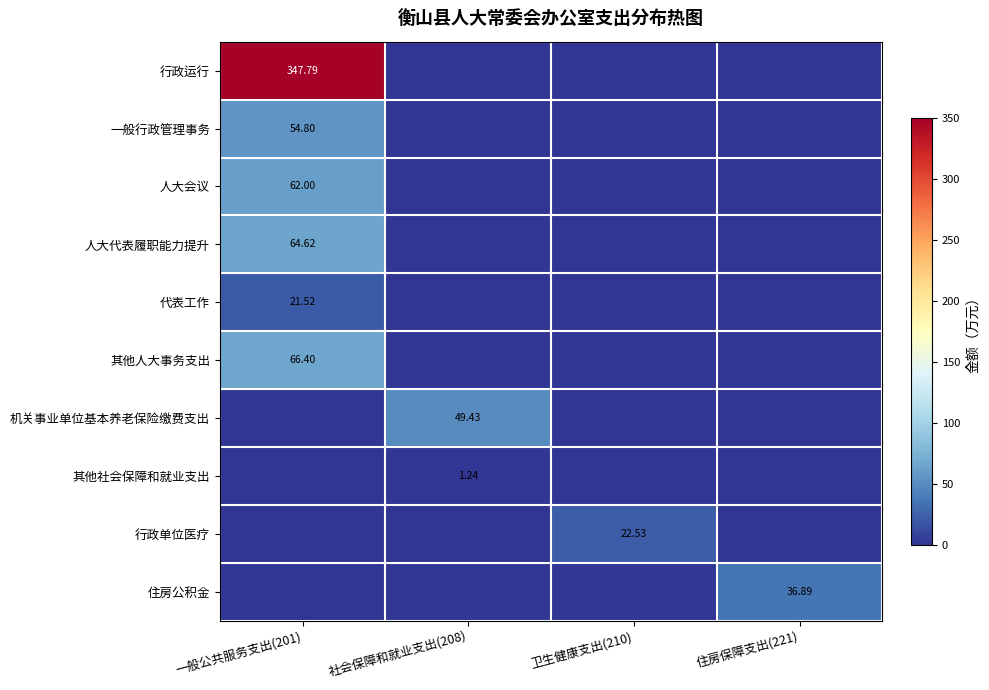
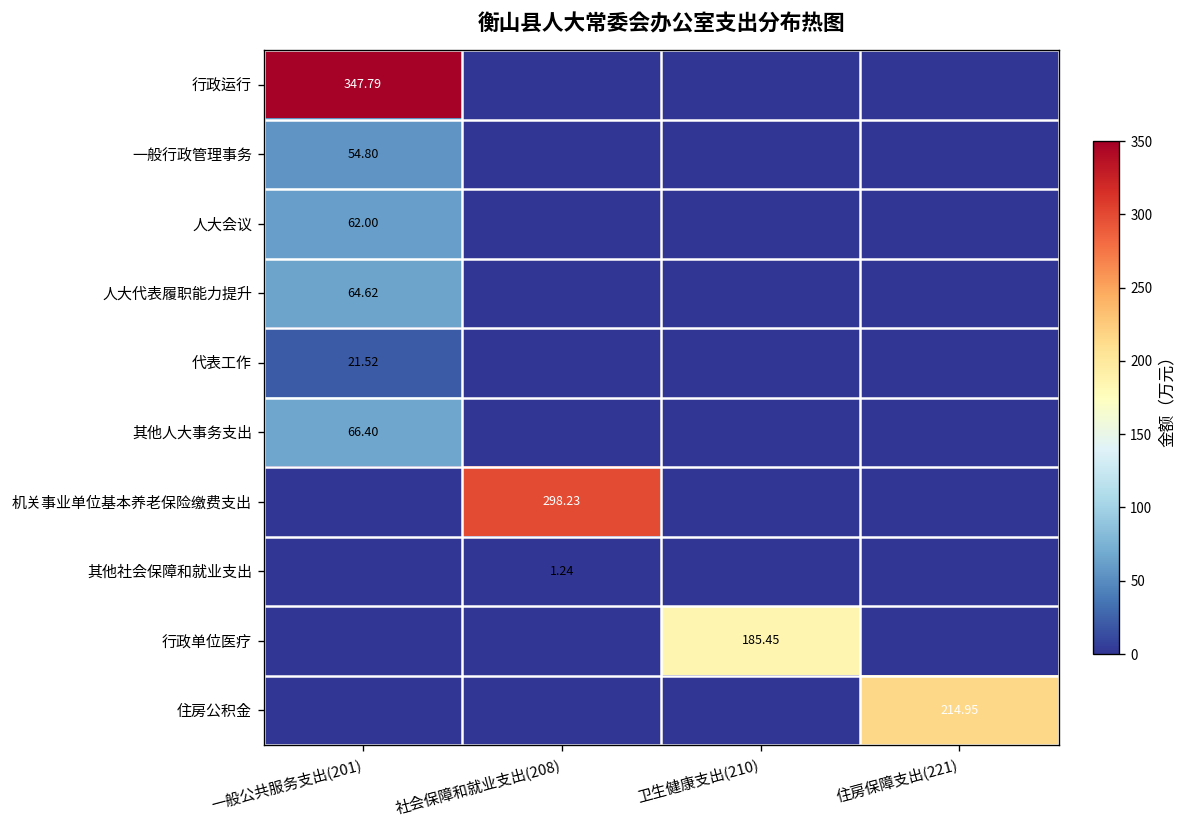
机关事业单位基本养老保险缴费支出, 社会保障和就业支出(208): 49.43 -> 298.23
行政单位医疗, 卫生健康支出(210): 22.53 -> 185.45
住房公积金, 住房保障支出(221): 36.89 -> 214.95
